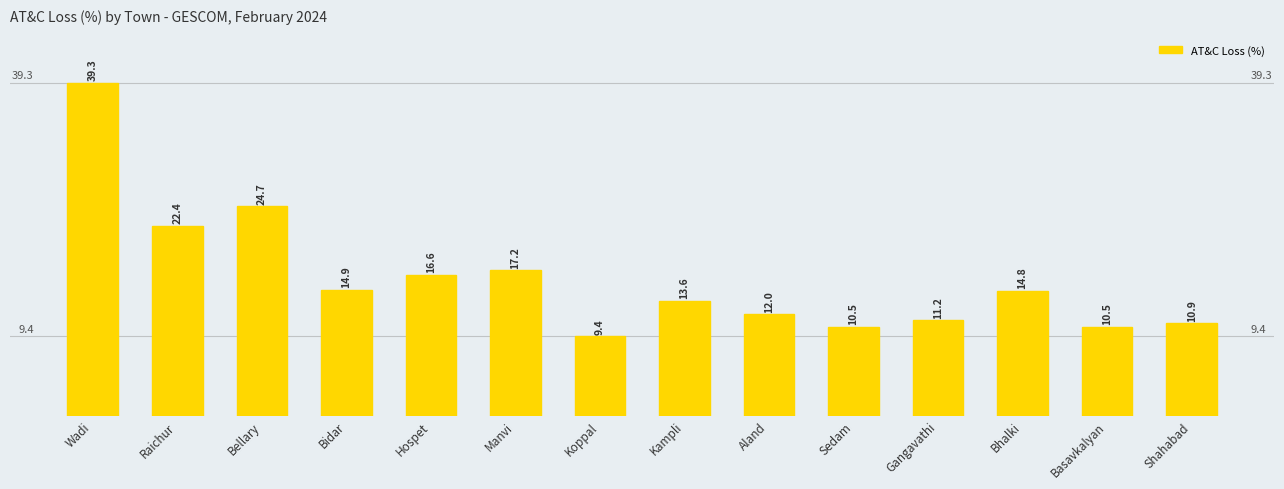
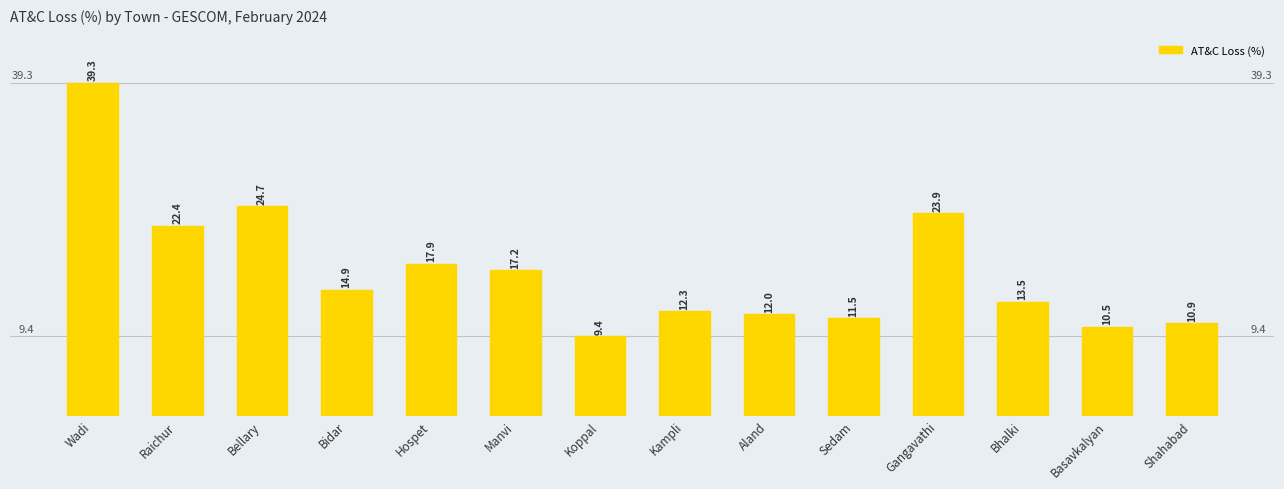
Hospet: 16.6 -> 17.9
Kampli: 13.6 -> 12.3
Sedam: 10.5 -> 11.5
Gangavathi: 11.2 -> 23.9
Bhalki: 14.8 -> 13.5
